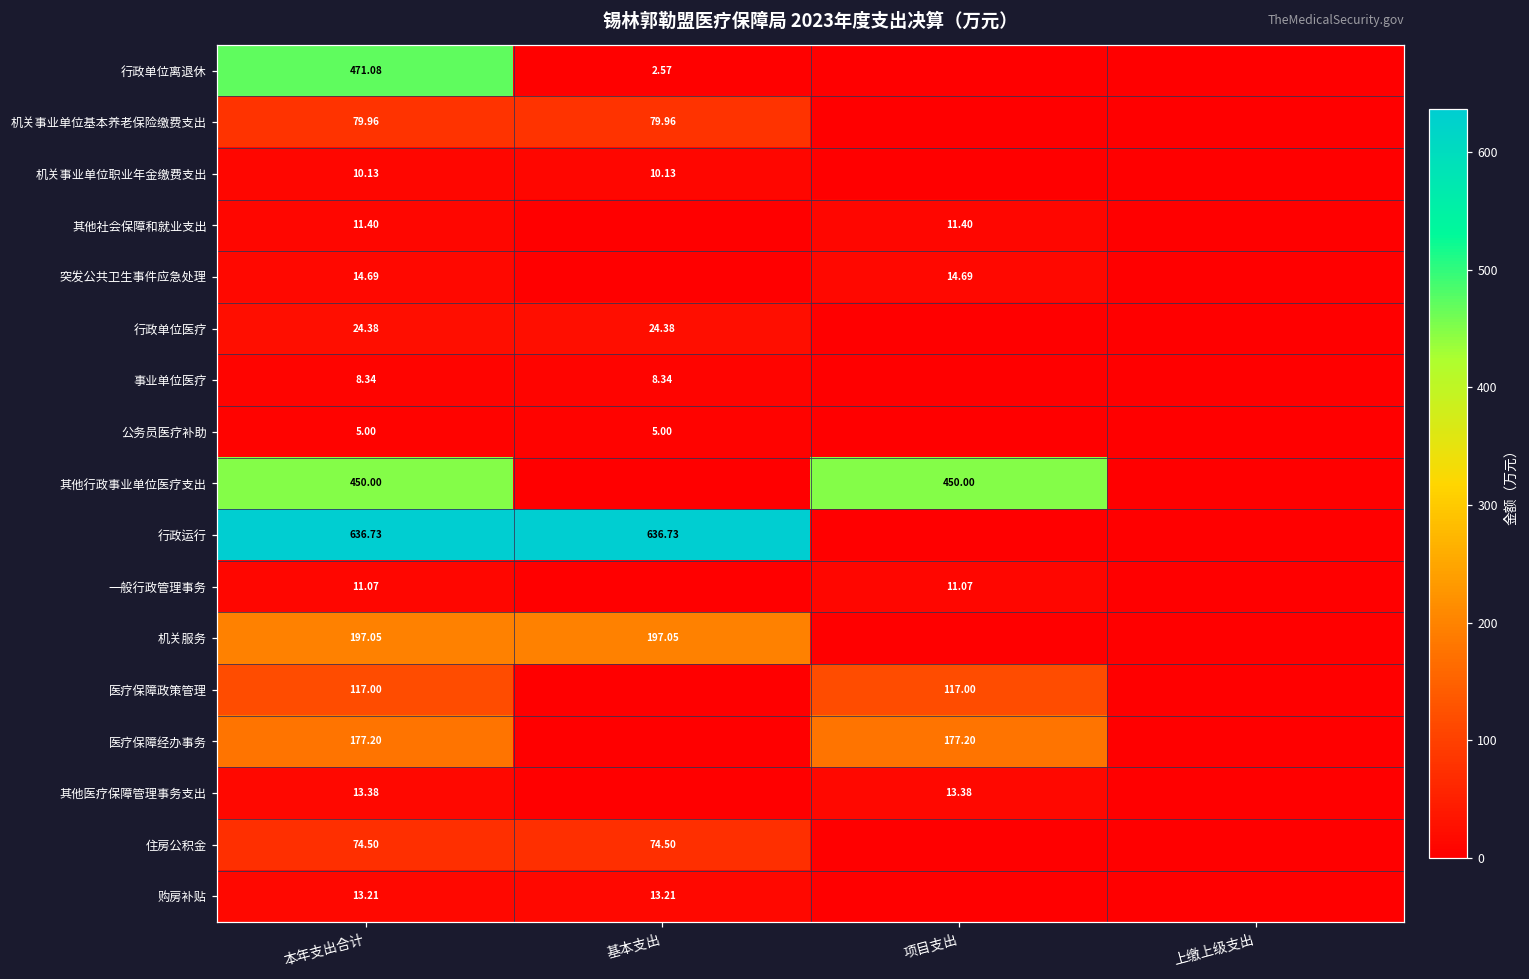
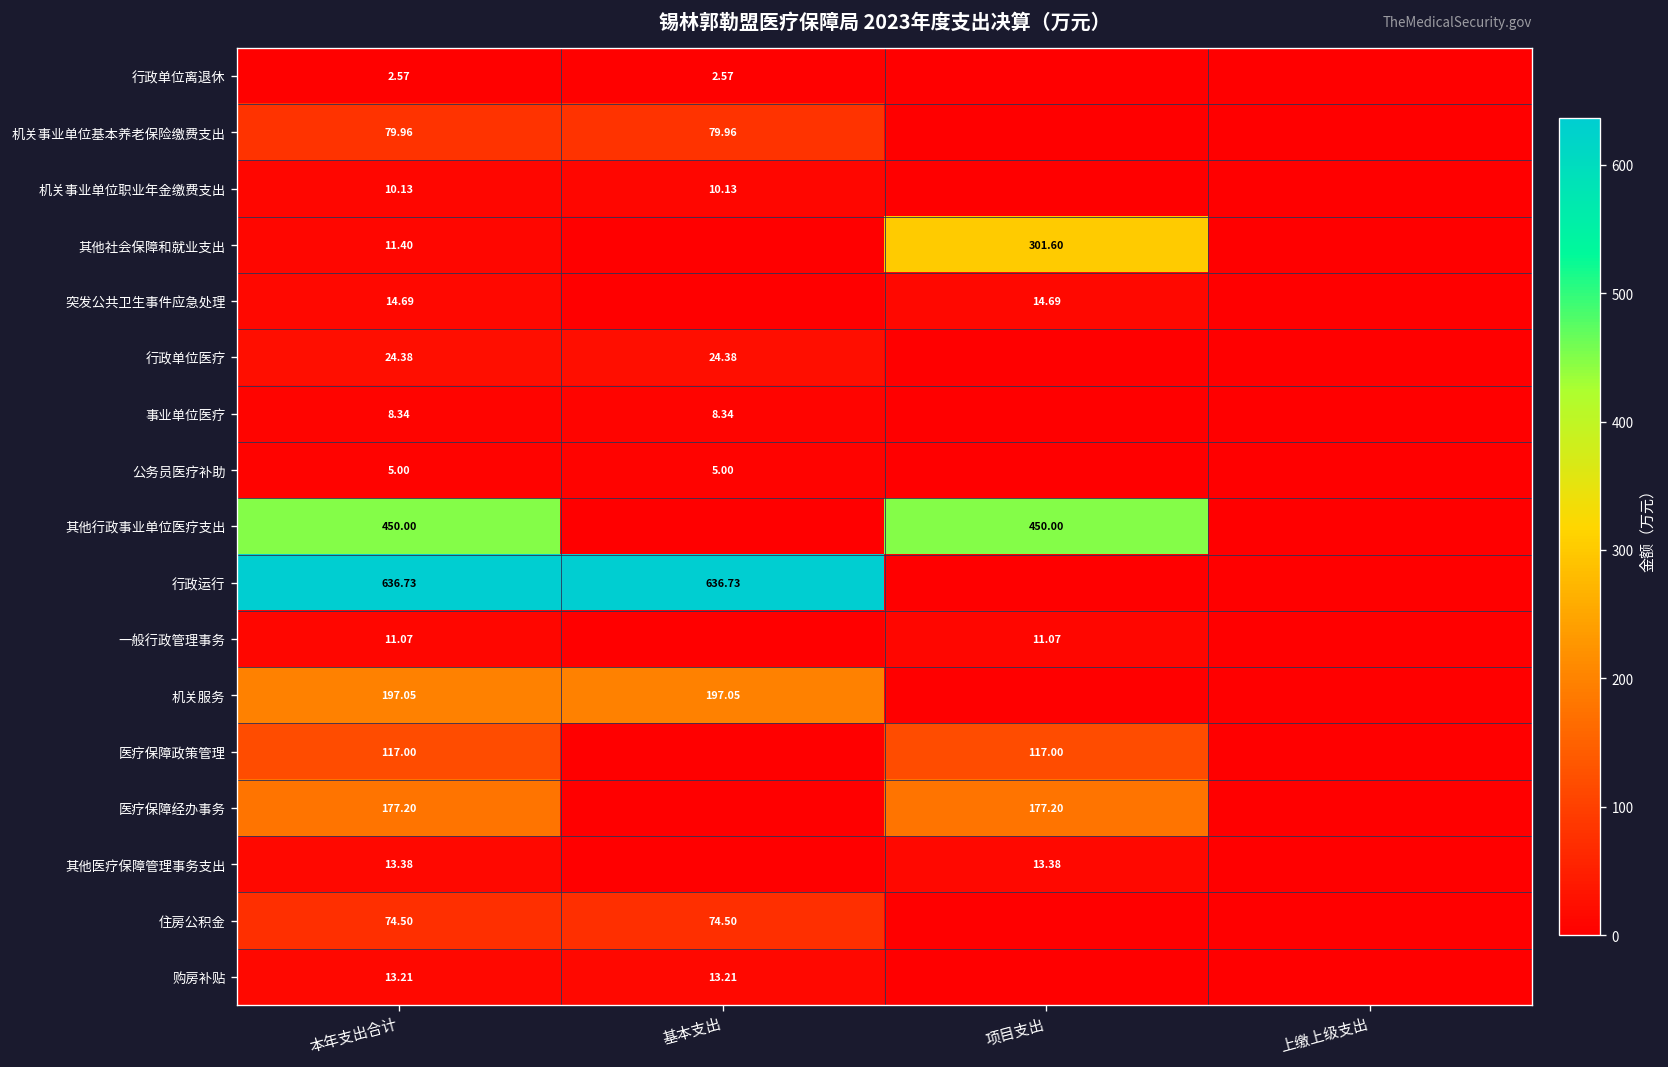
行政单位离退休, 本年支出合计: 471.08 -> 2.57
其他社会保障和就业支出, 项目支出: 11.40 -> 301.60
